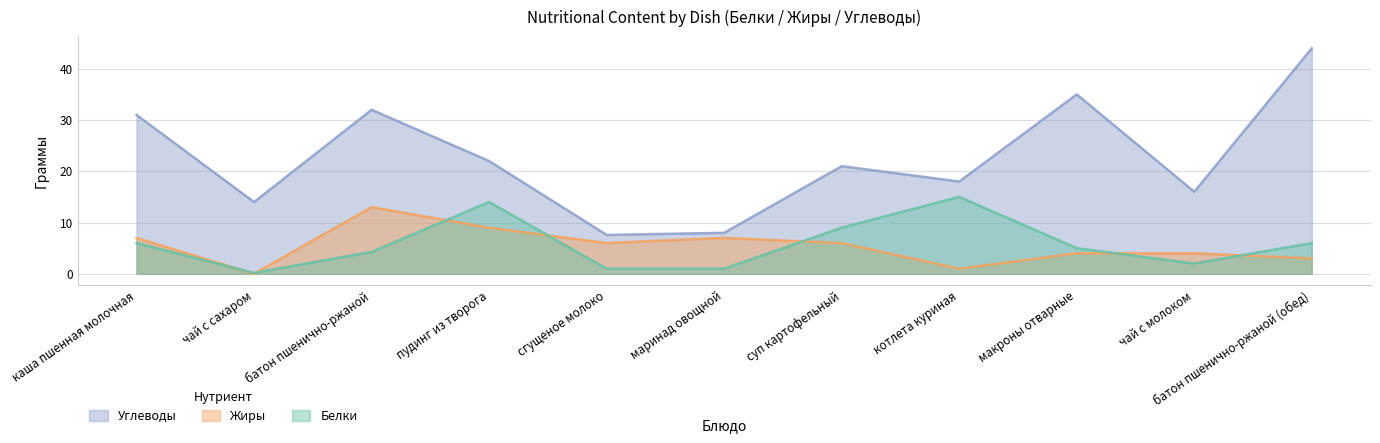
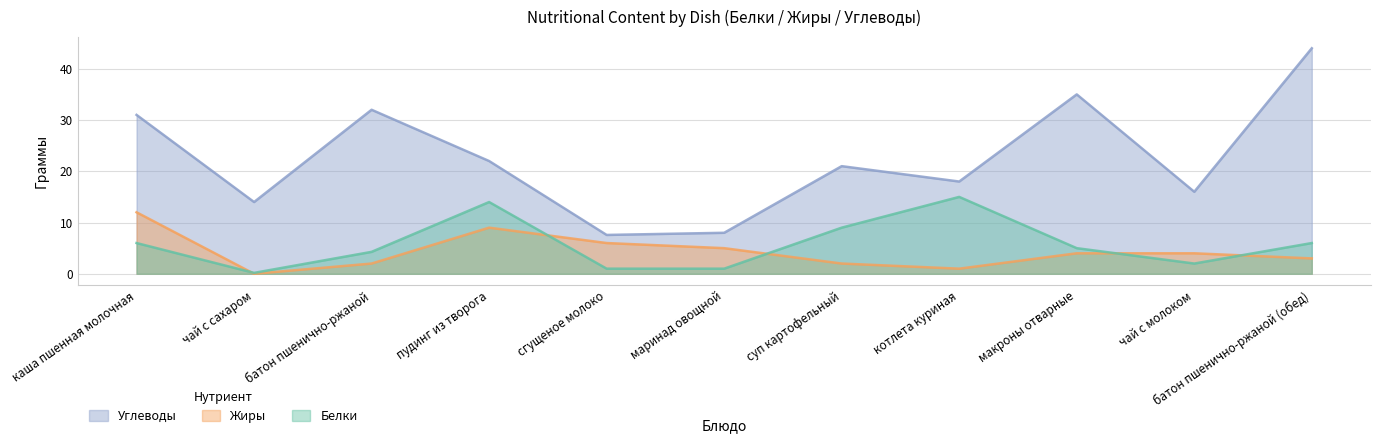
Жиры, каша пшенная молочная: 7 -> 12
Жиры, батон пшенично-ржаной: 13 -> 2
Жиры, маринад овощной: 7 -> 5
Жиры, суп картофельный: 6 -> 2
